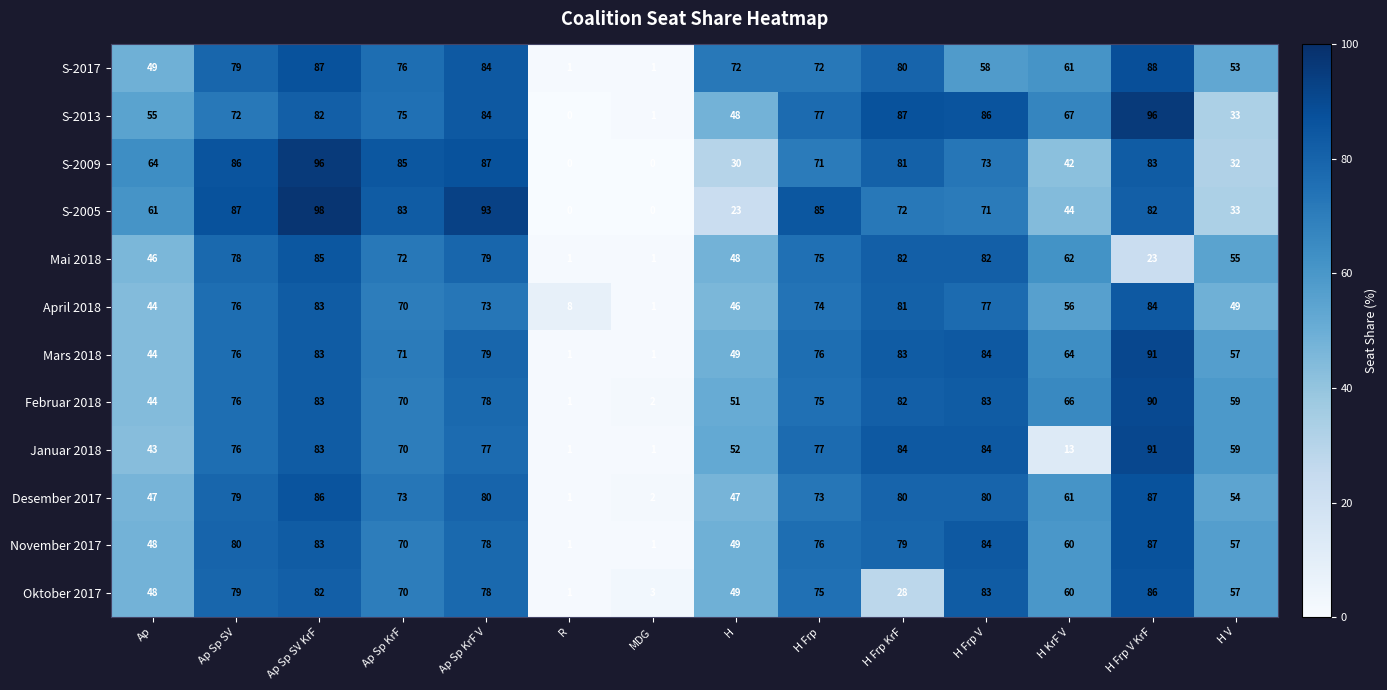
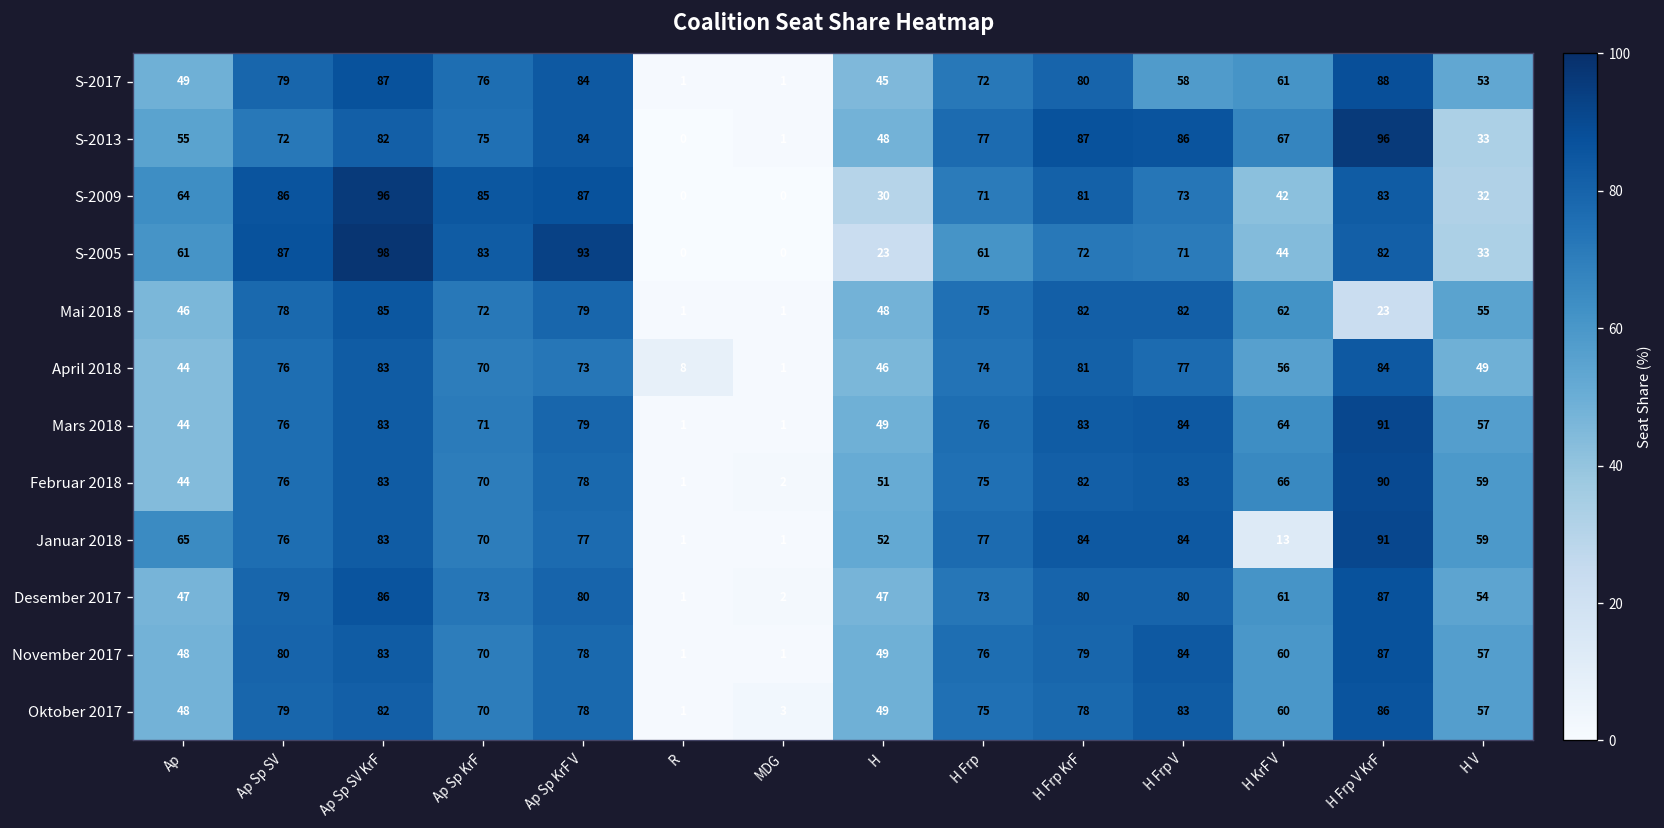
S-2017, H: 72 -> 45
S-2005, H Frp: 85 -> 61
Januar 2018, Ap: 43 -> 65
Oktober 2017, H Frp KrF: 28 -> 78
